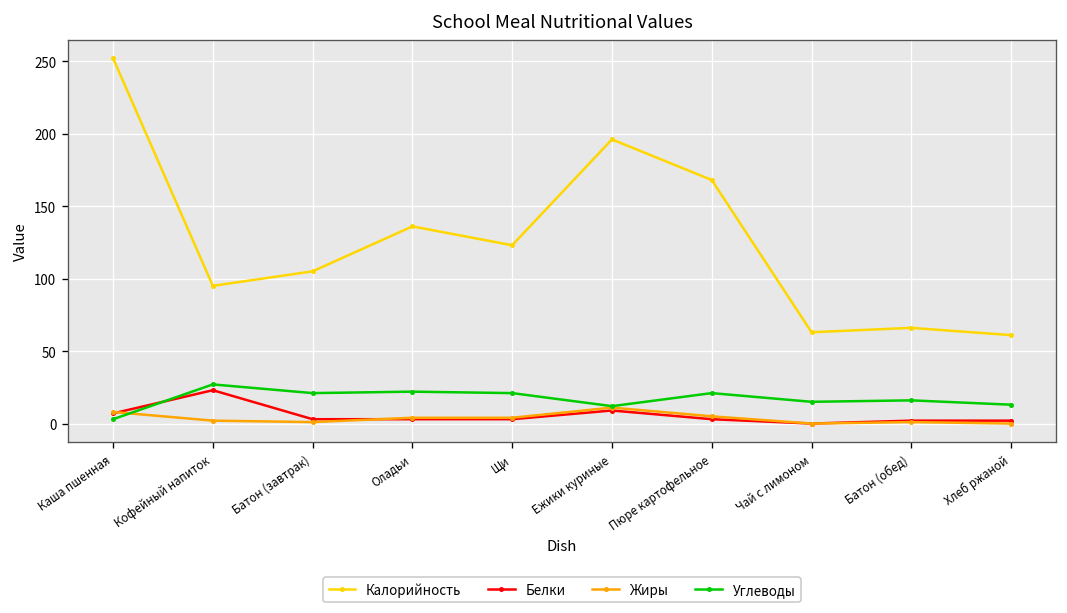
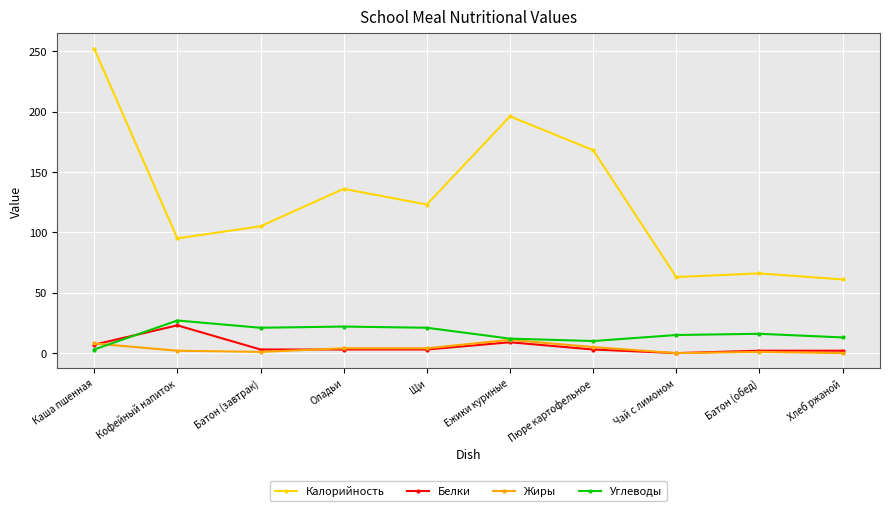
Углеводы, Пюре картофельное: 21 -> 10
